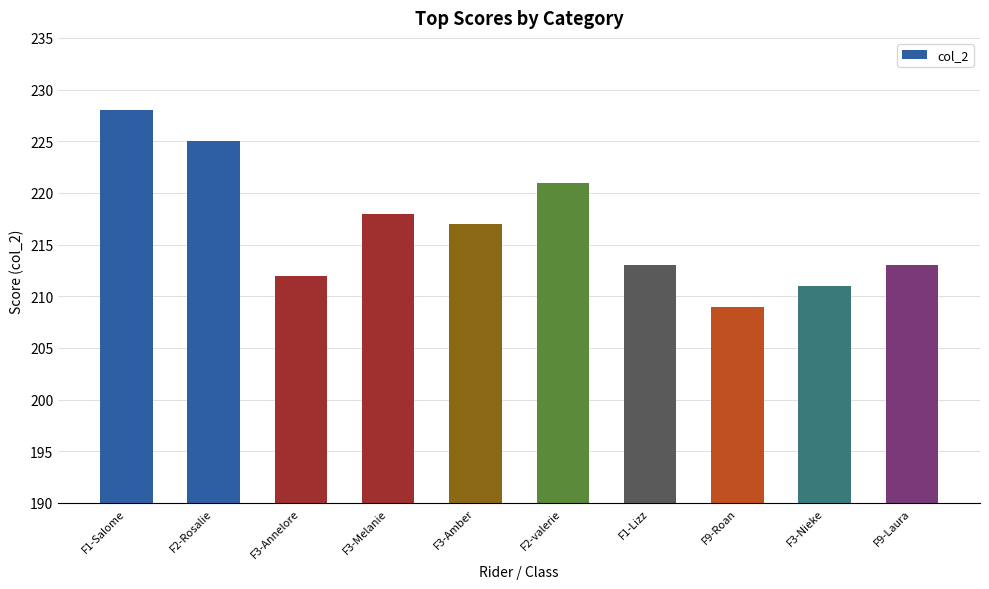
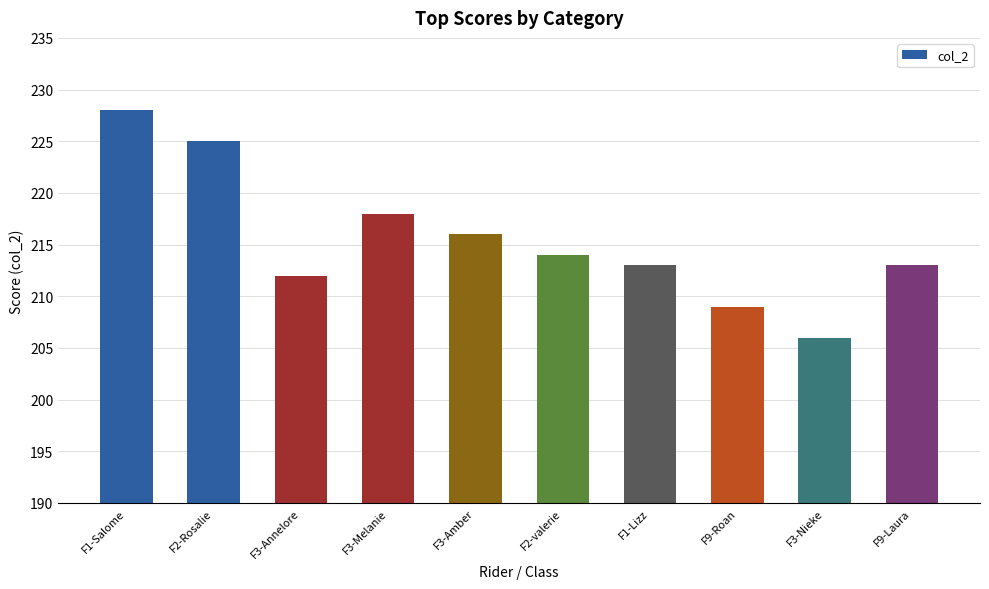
F3-Amber: 217 -> 216
F2-valerie: 221 -> 214
F3-Nieke: 211 -> 206
